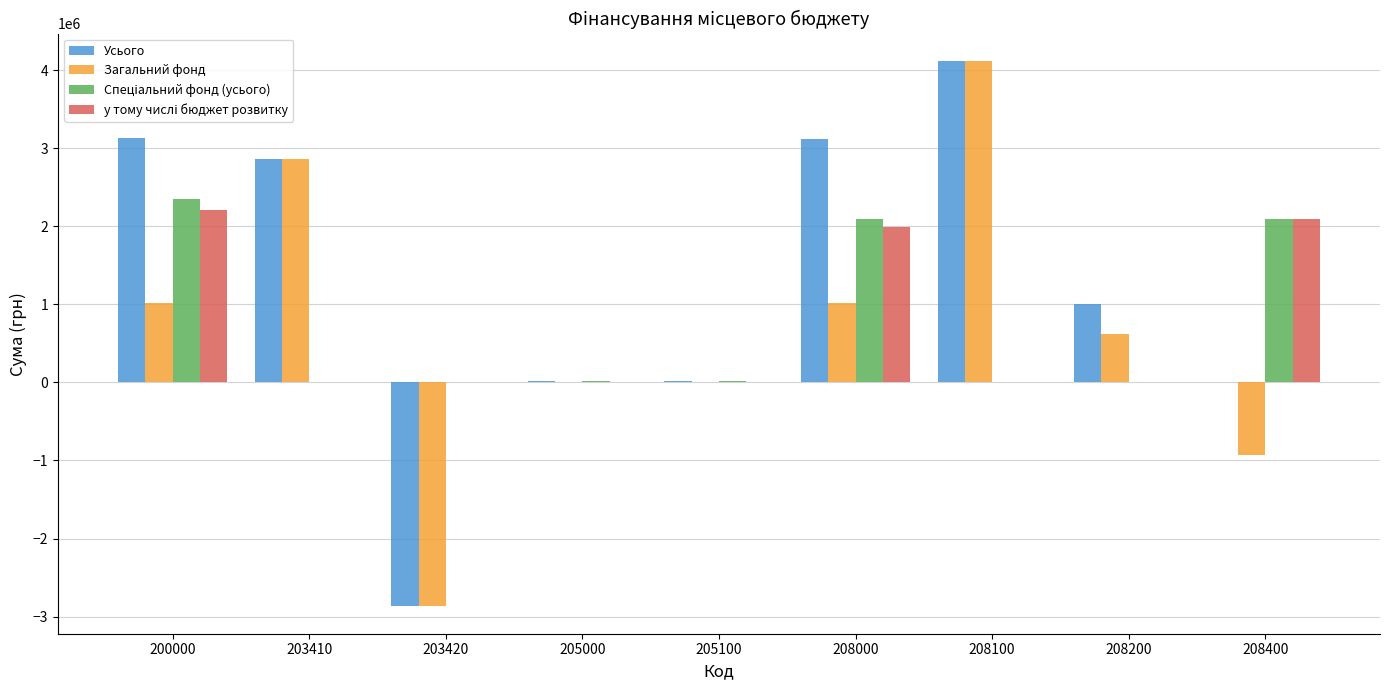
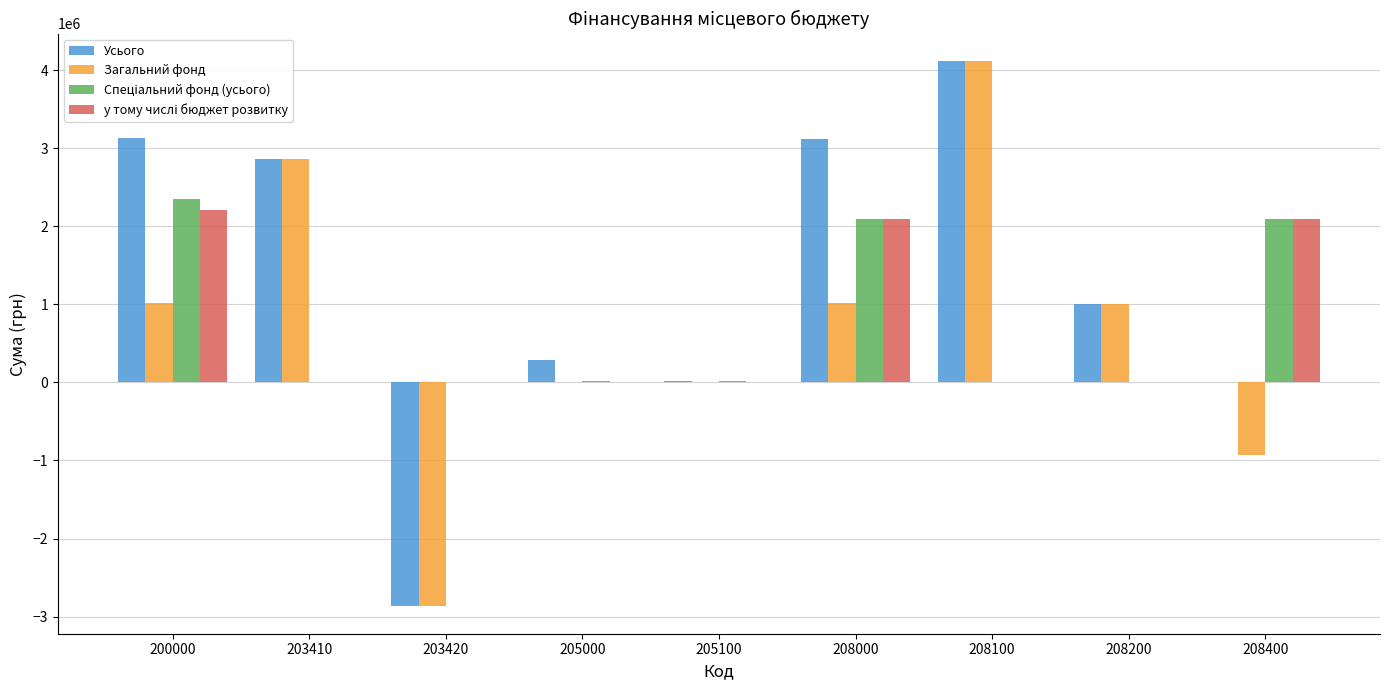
Усього, 205000: 0 -> 300000
у тому числі бюджет розвитку, 208000: 2000000 -> 2100000
Загальний фонд, 208200: 600000 -> 1000000
